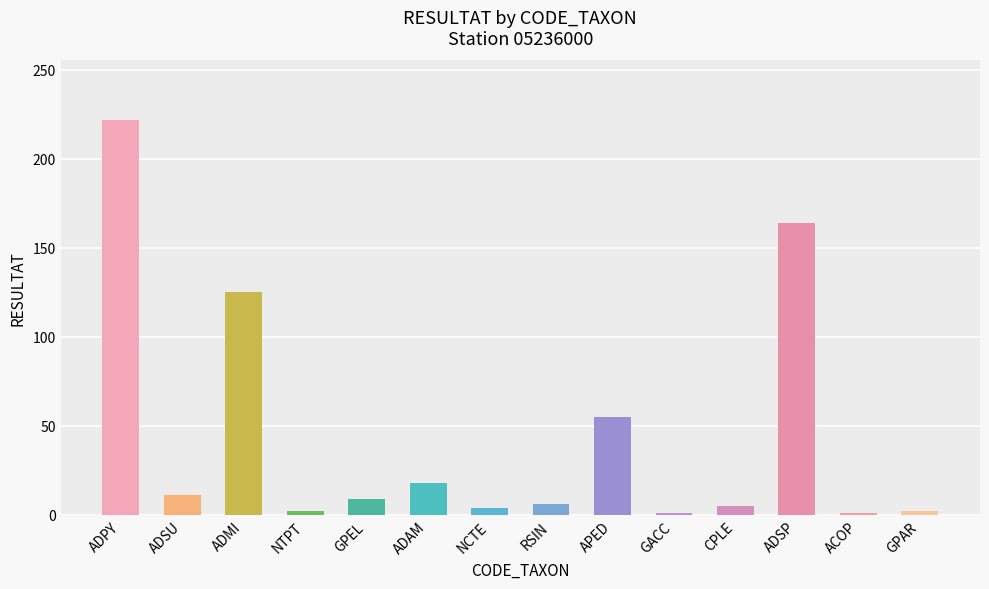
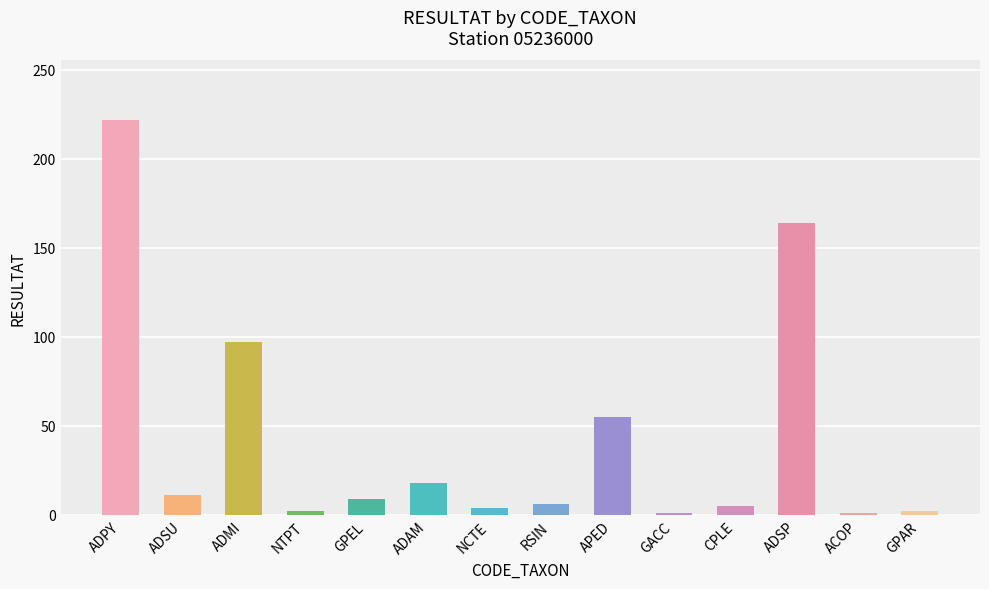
ADMI: 125 -> 97
